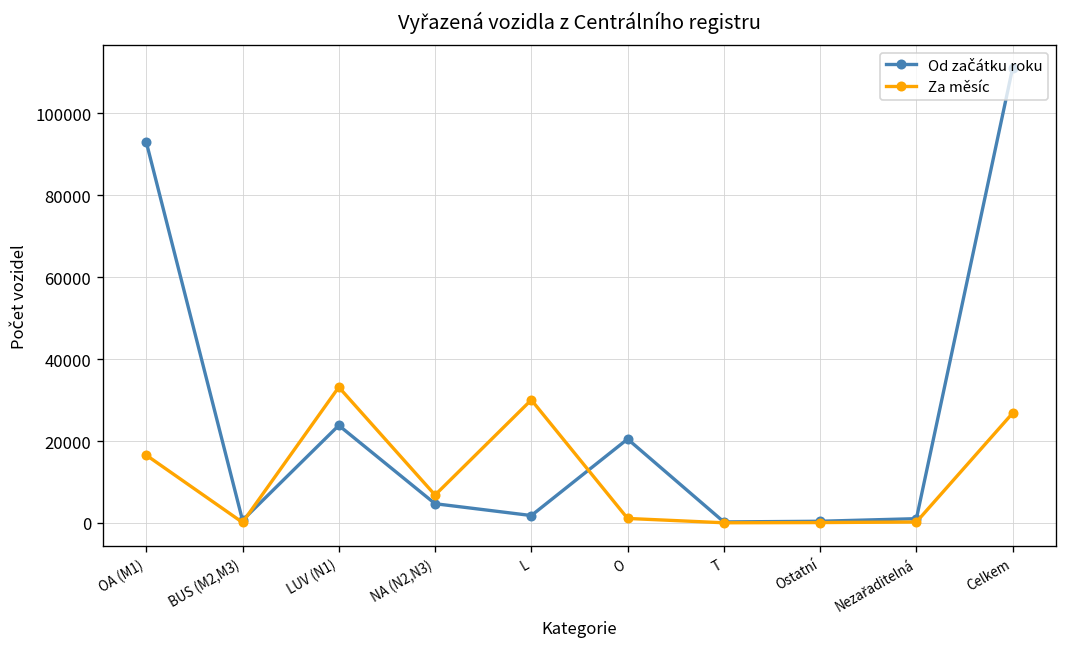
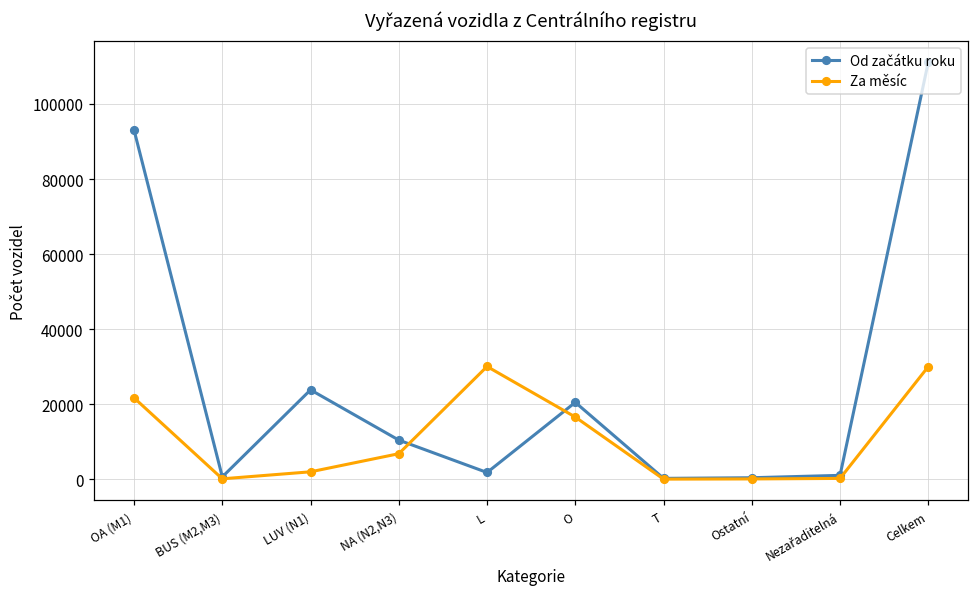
Za měsíc, OA (M1): 17000 -> 22000
Za měsíc, LUV (N1): 33000 -> 2000
Od začátku roku, NA (N2,N3): 5000 -> 10000
Za měsíc, O: 1000 -> 17000
Za měsíc, Celkem: 27000 -> 30000
